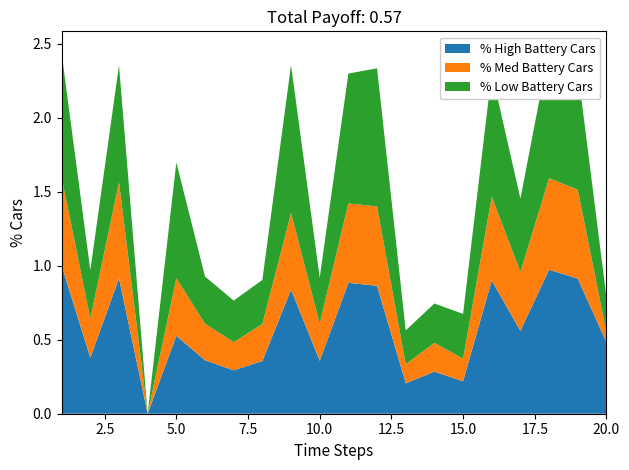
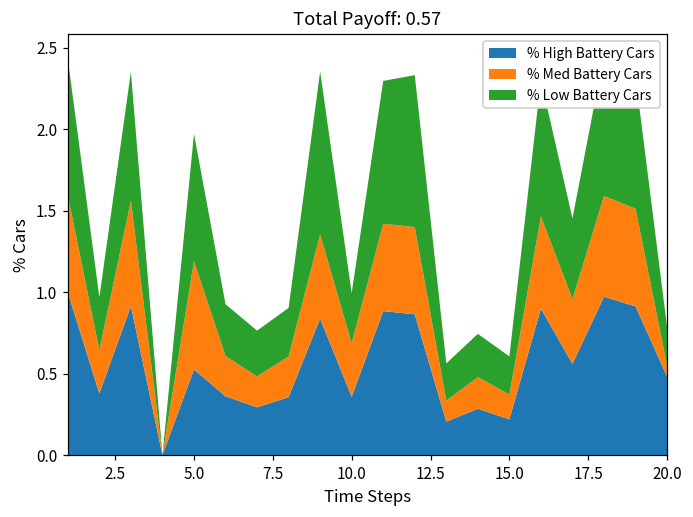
% Med Battery Cars, 5.0: 0.39 -> 0.66
% Med Battery Cars, 10.0: 0.25 -> 0.33
% Low Battery Cars, 15.0: 0.30 -> 0.23
